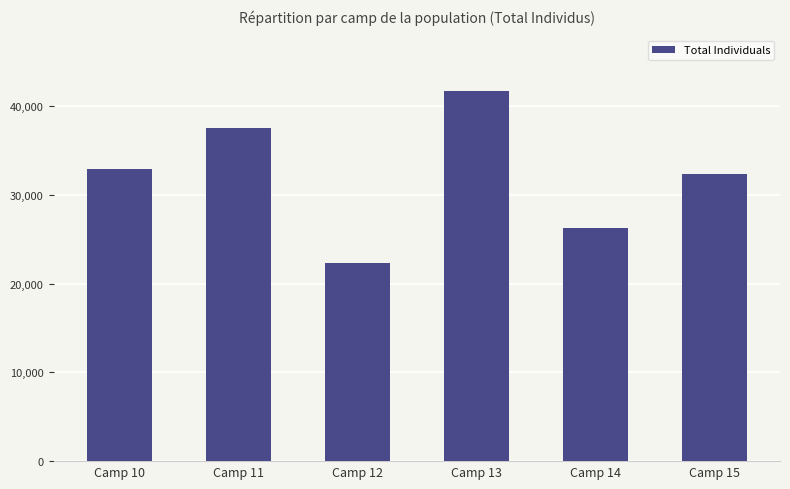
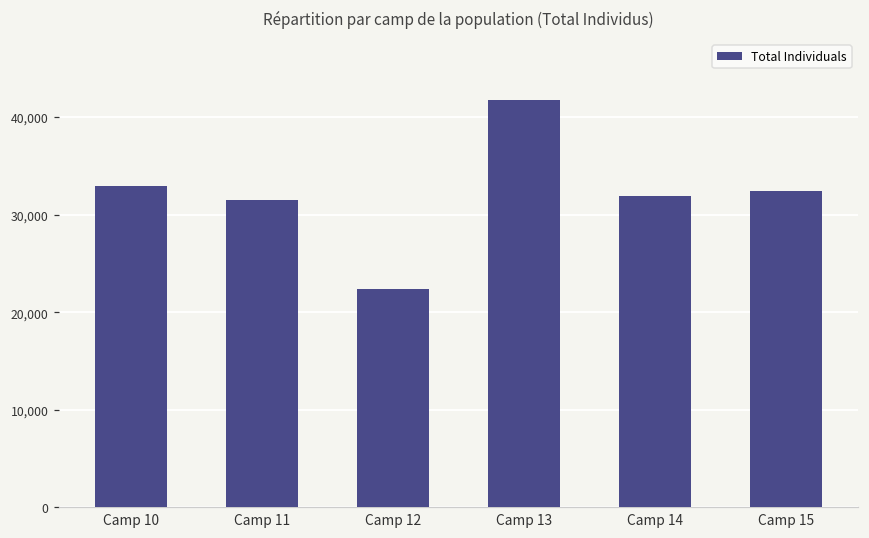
Camp 11: 38,000 -> 31,000
Camp 14: 26,000 -> 32,000
